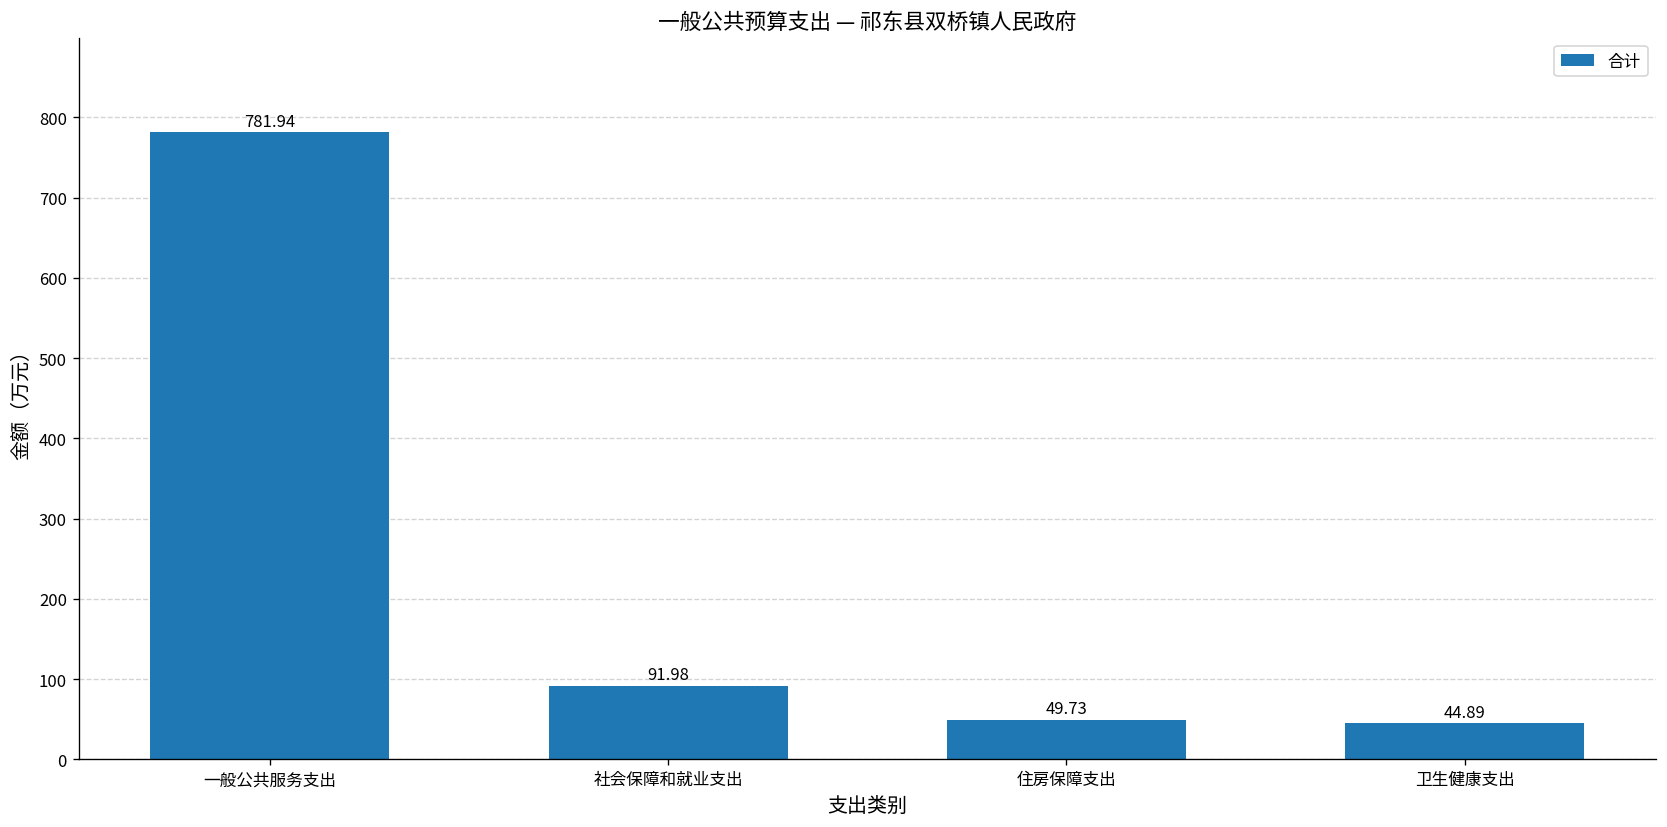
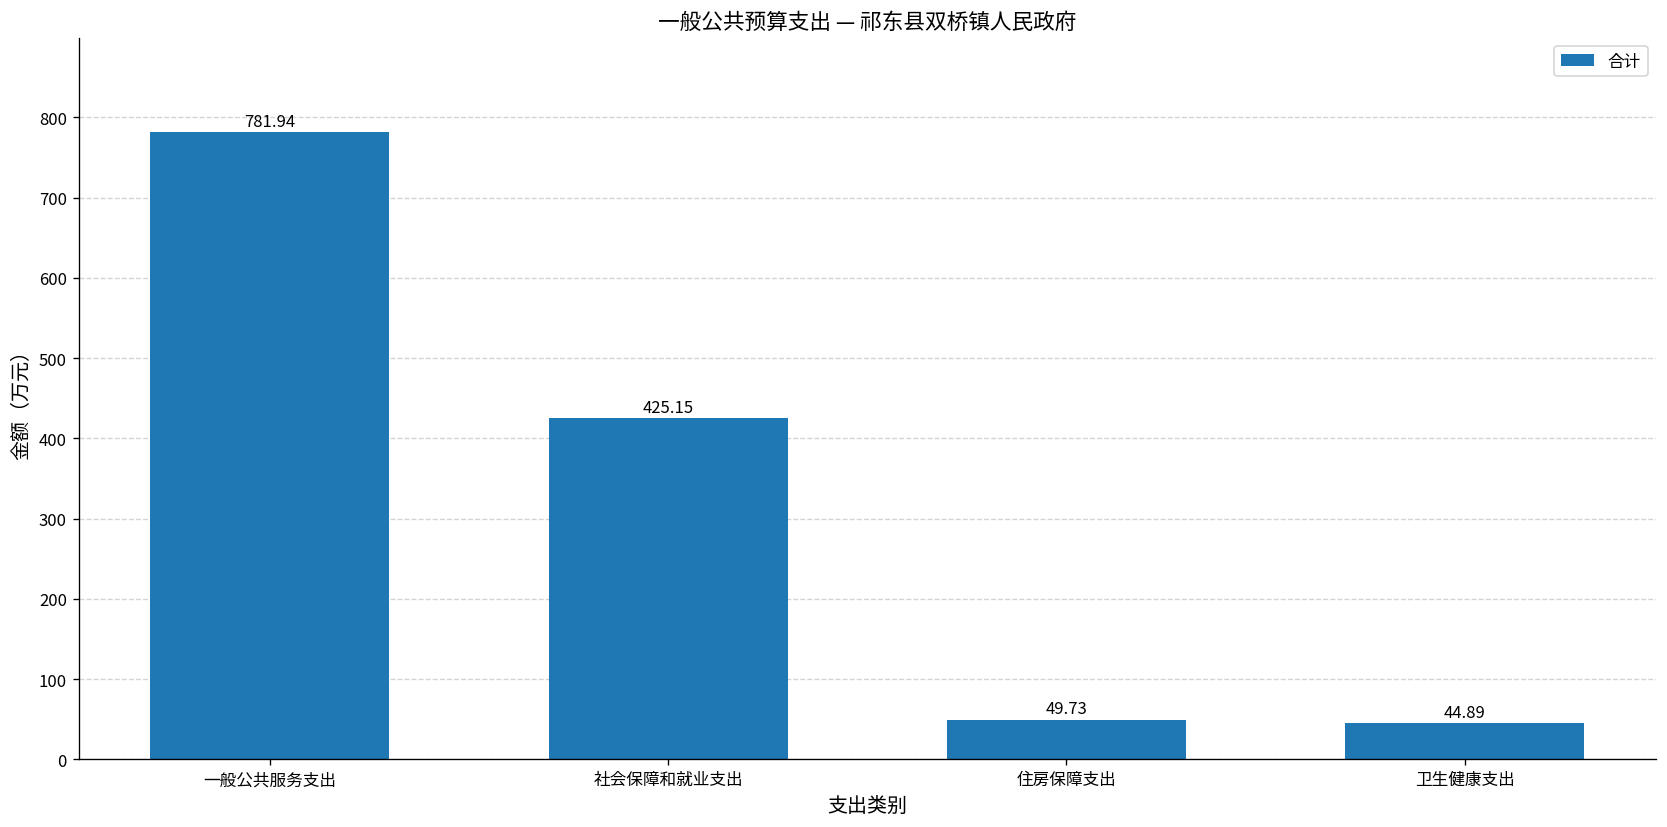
社会保障和就业支出: 91.98 -> 425.15
